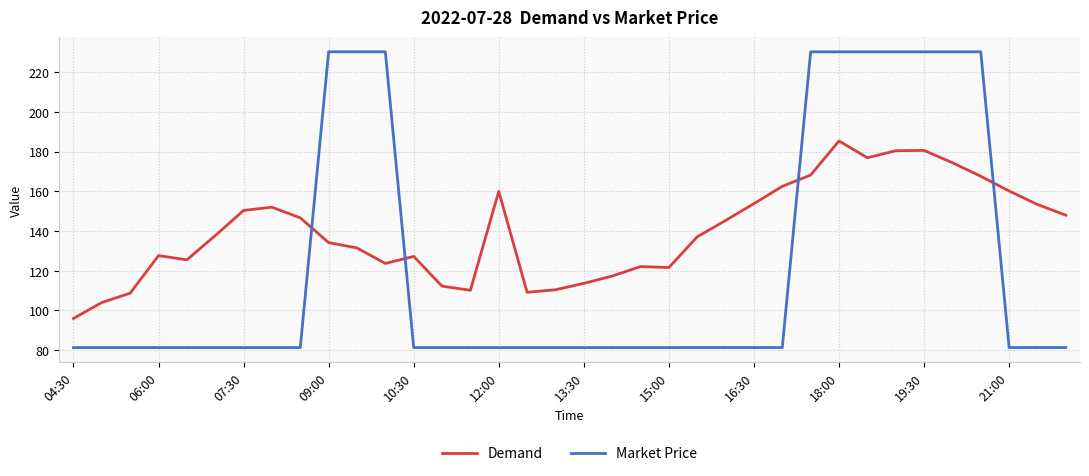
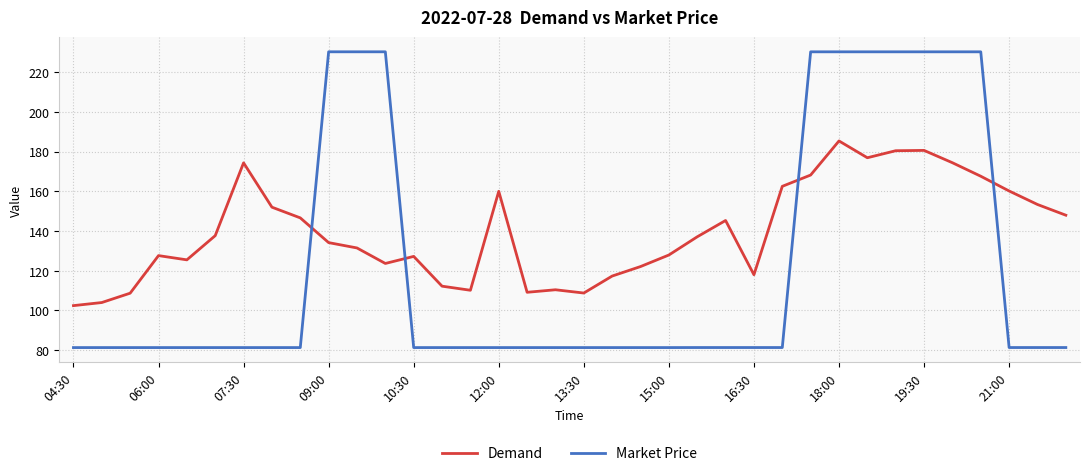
Demand, 04:30: 96 -> 102
Demand, 07:30: 150 -> 174
Demand, 13:30: 114 -> 109
Demand, 15:00: 122 -> 128
Demand, 16:30: 154 -> 118
